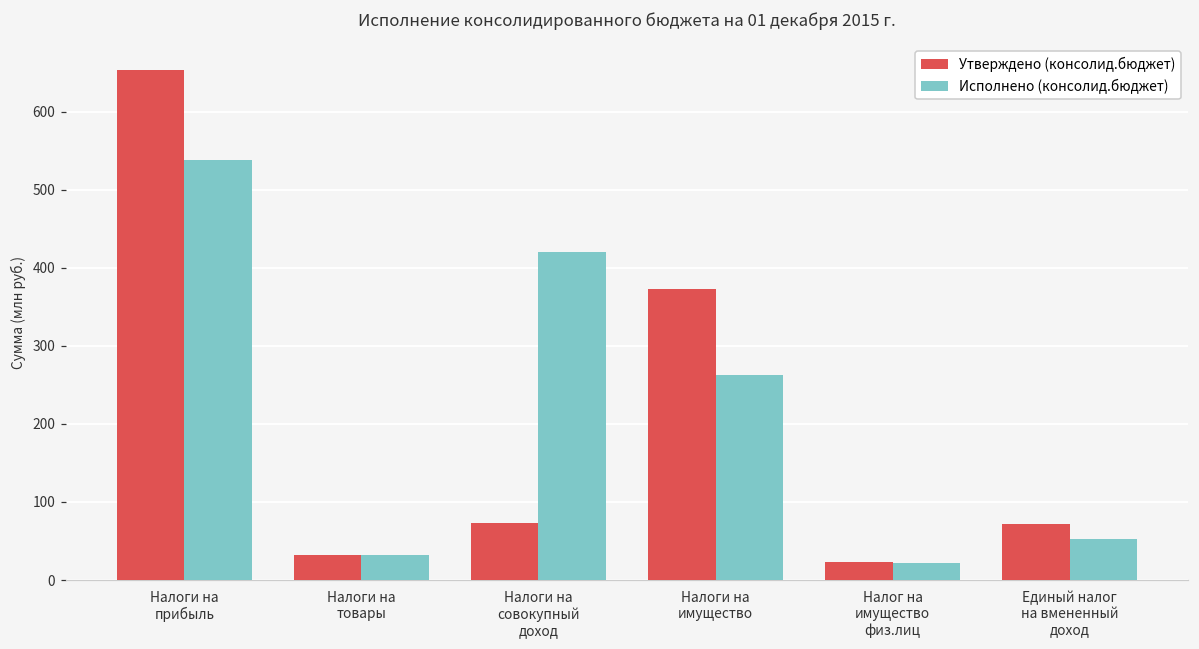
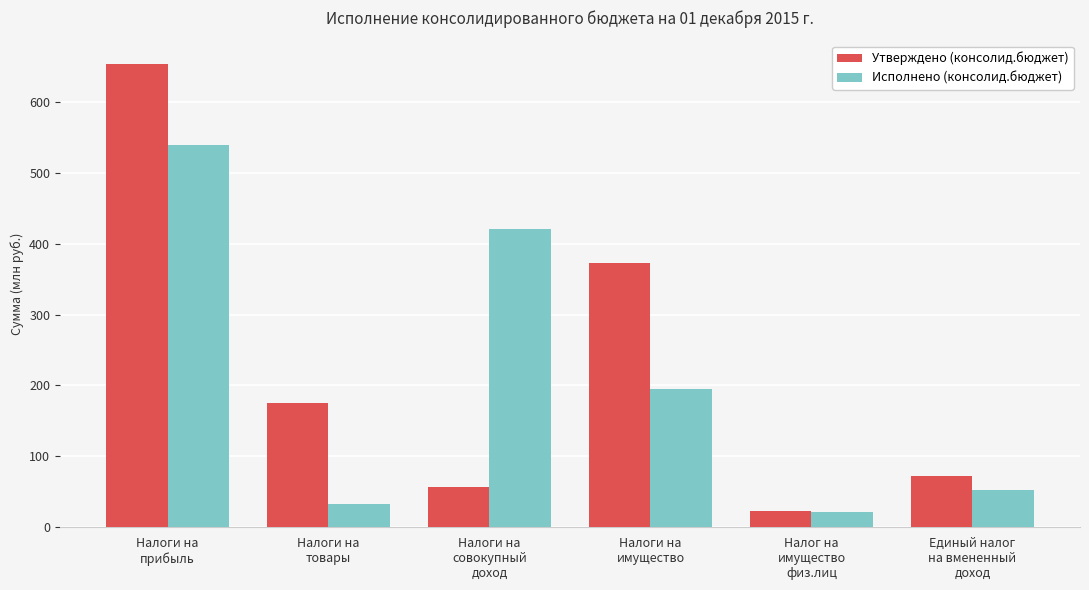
Утверждено (консолид.бюджет), Налоги на товары: 30 -> 180
Утверждено (консолид.бюджет), Налоги на совокупный доход: 70 -> 60
Исполнено (консолид.бюджет), Налоги на имущество: 260 -> 190
